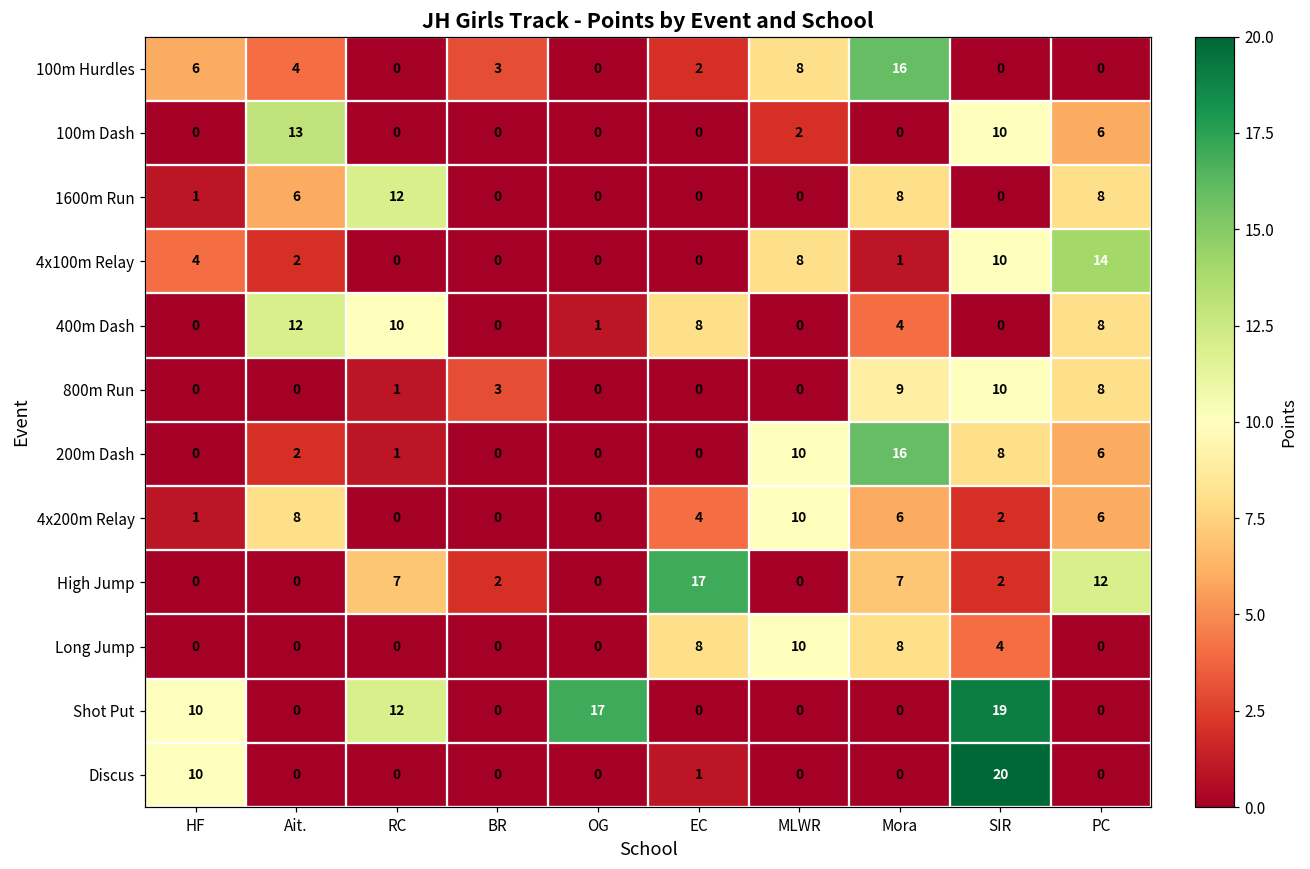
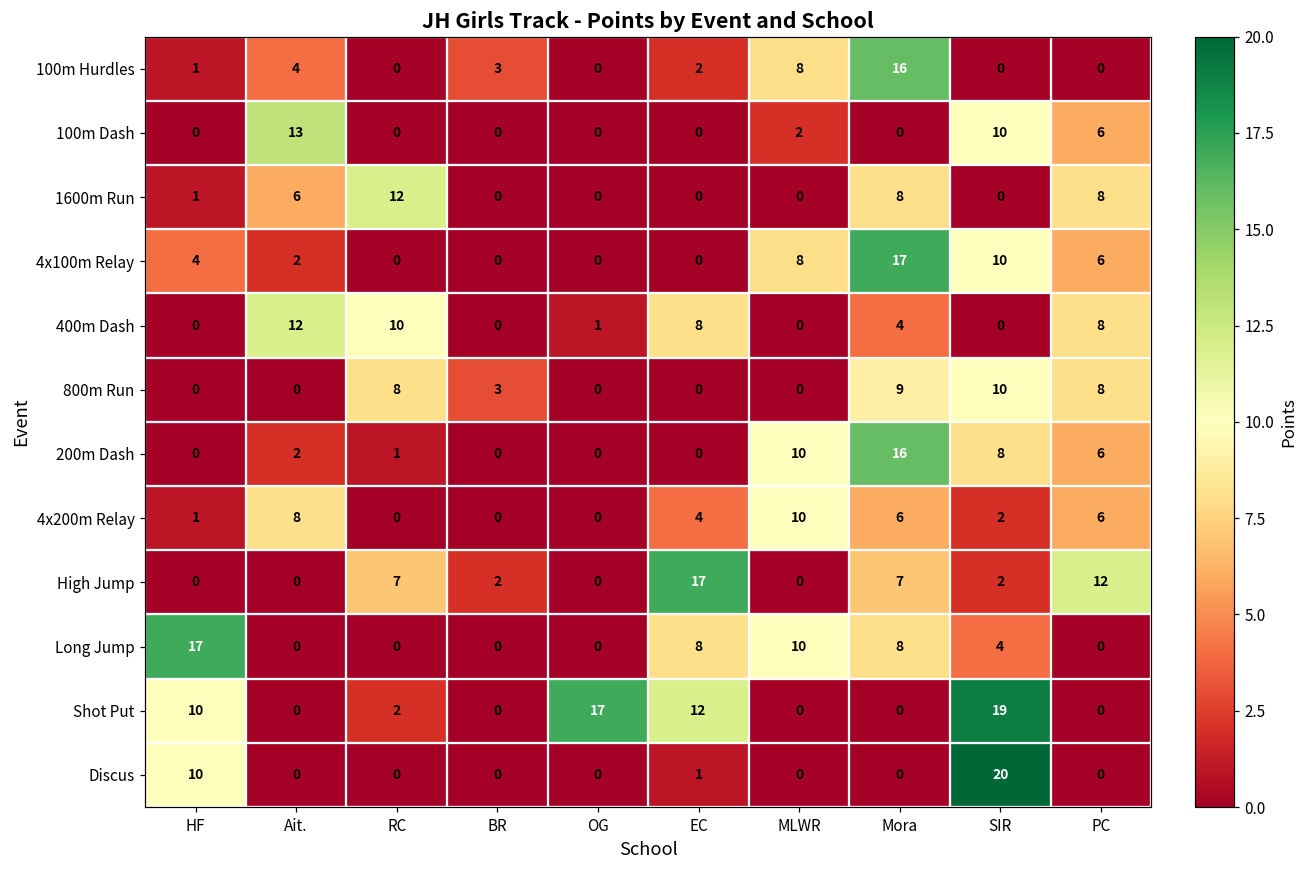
100m Hurdles, HF: 6 -> 1
4x100m Relay, Mora: 1 -> 17
4x100m Relay, PC: 14 -> 6
800m Run, RC: 1 -> 8
Long Jump, HF: 0 -> 17
Shot Put, RC: 12 -> 2
Shot Put, EC: 0 -> 12
